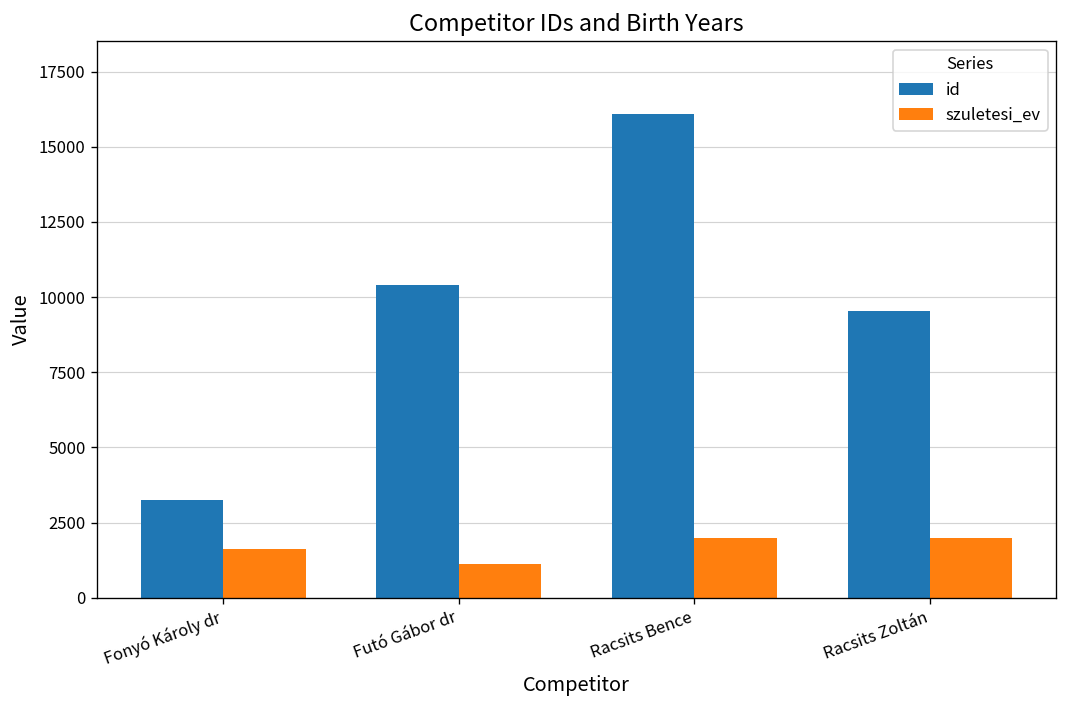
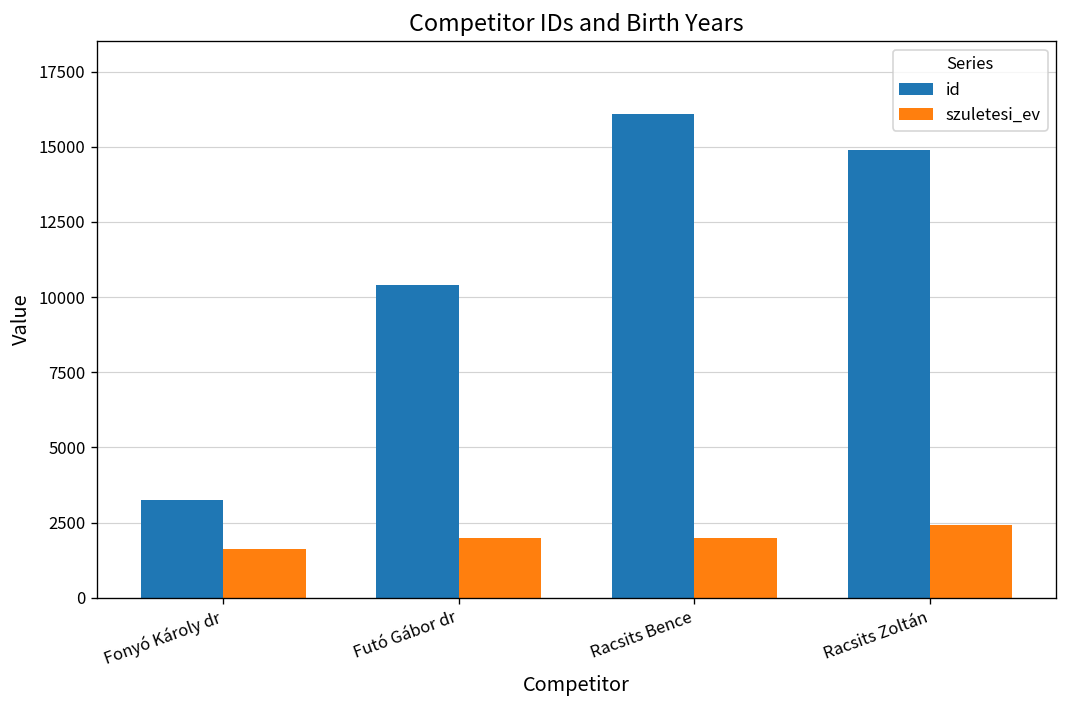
szuletesi_ev, Futó Gábor dr: 1100 -> 2000
id, Racsits Zoltán: 9500 -> 14900
szuletesi_ev, Racsits Zoltán: 2000 -> 2400
